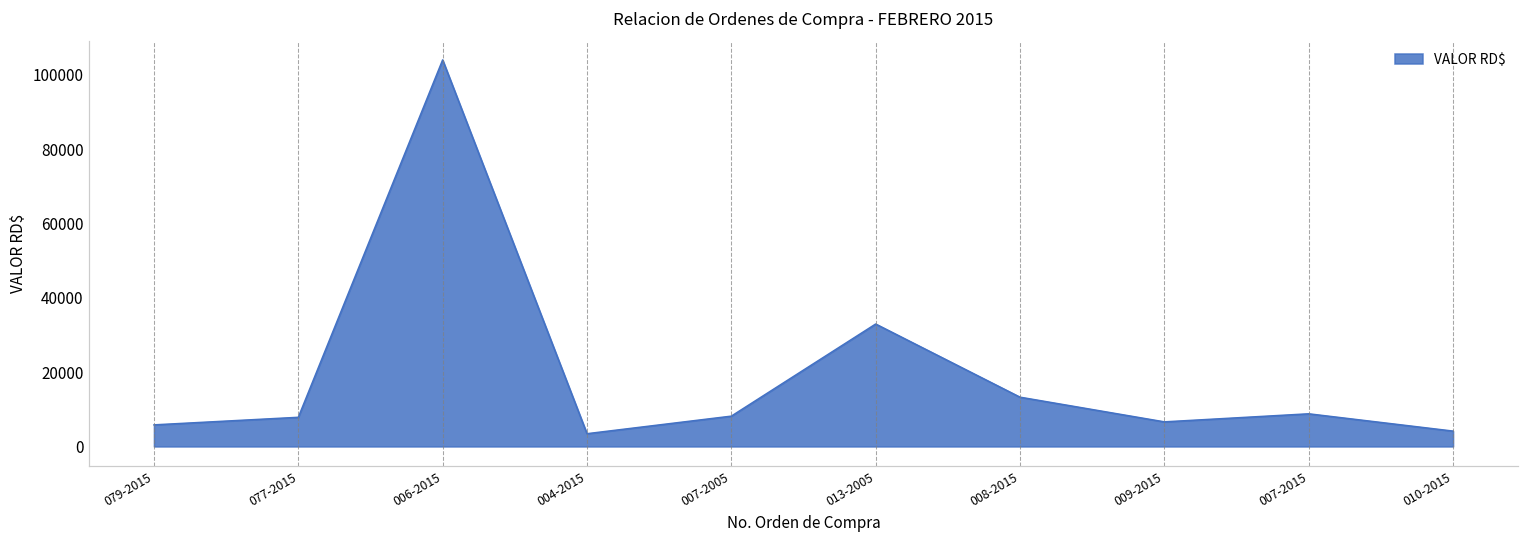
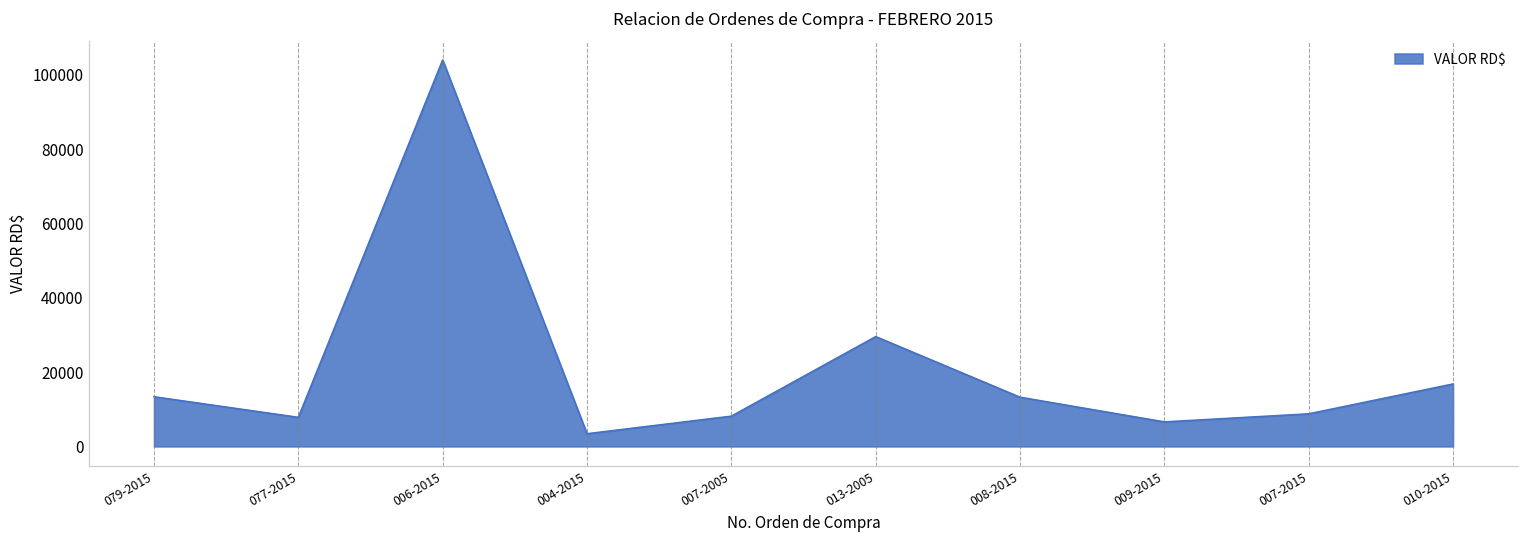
079-2015: 6000 -> 13000
013-2005: 33000 -> 30000
010-2015: 4000 -> 17000
